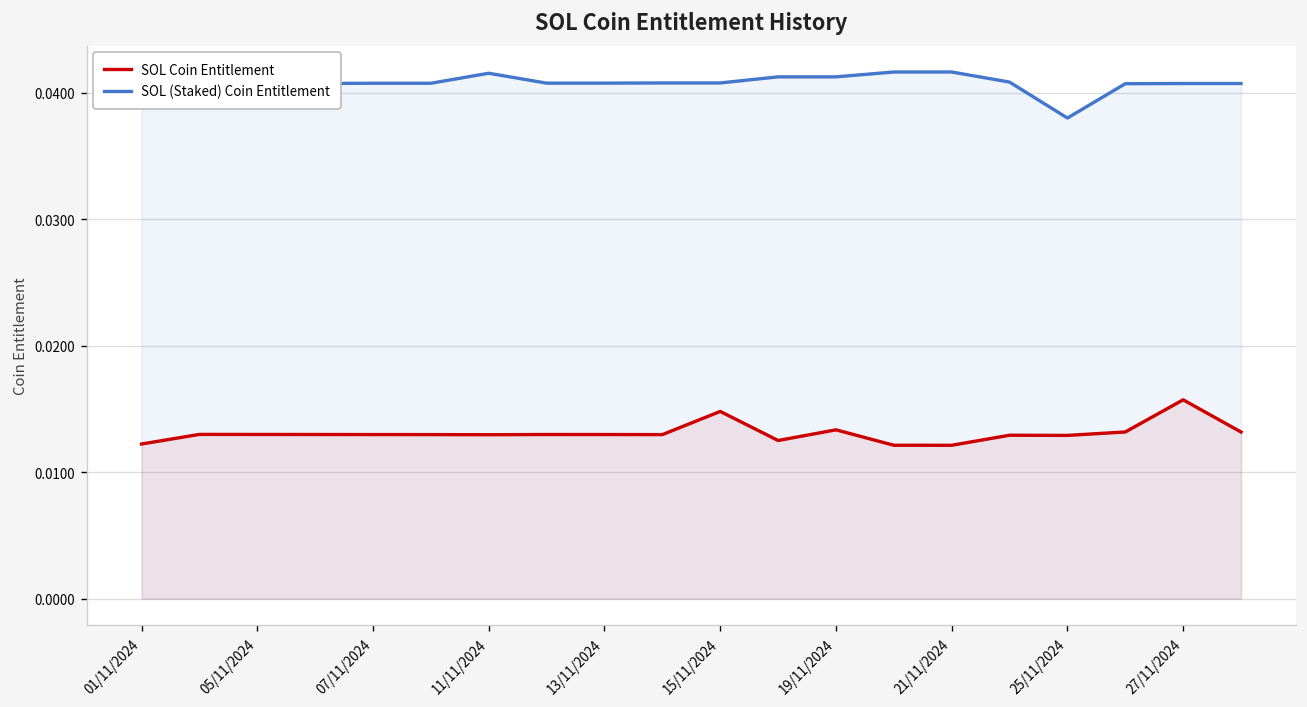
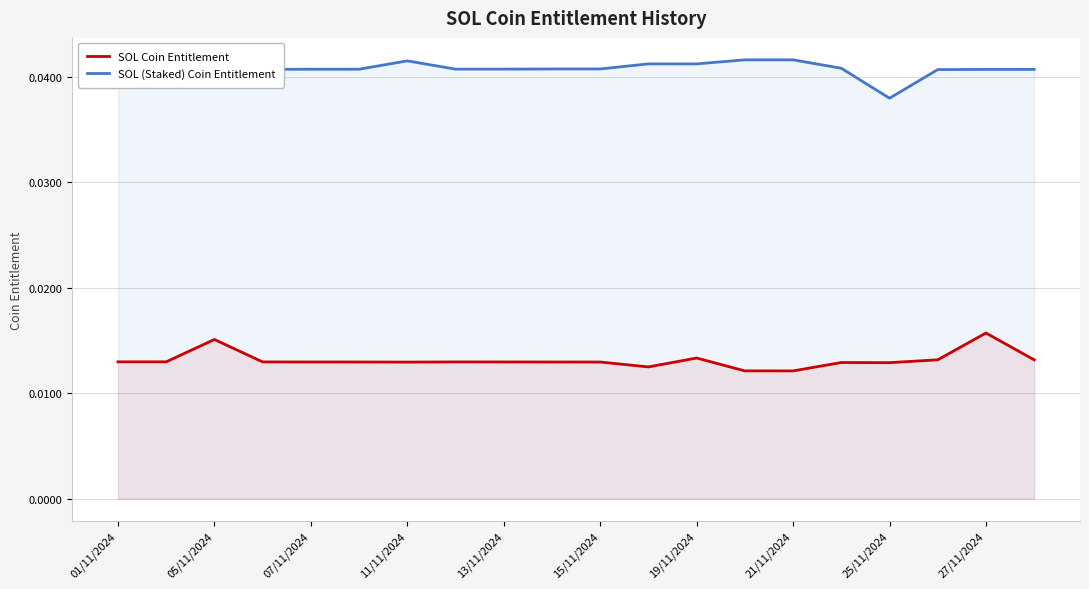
SOL Coin Entitlement, 01/11/2024: 0.0122 -> 0.0130
SOL Coin Entitlement, 05/11/2024: 0.0130 -> 0.0151
SOL Coin Entitlement, 15/11/2024: 0.0148 -> 0.0130
